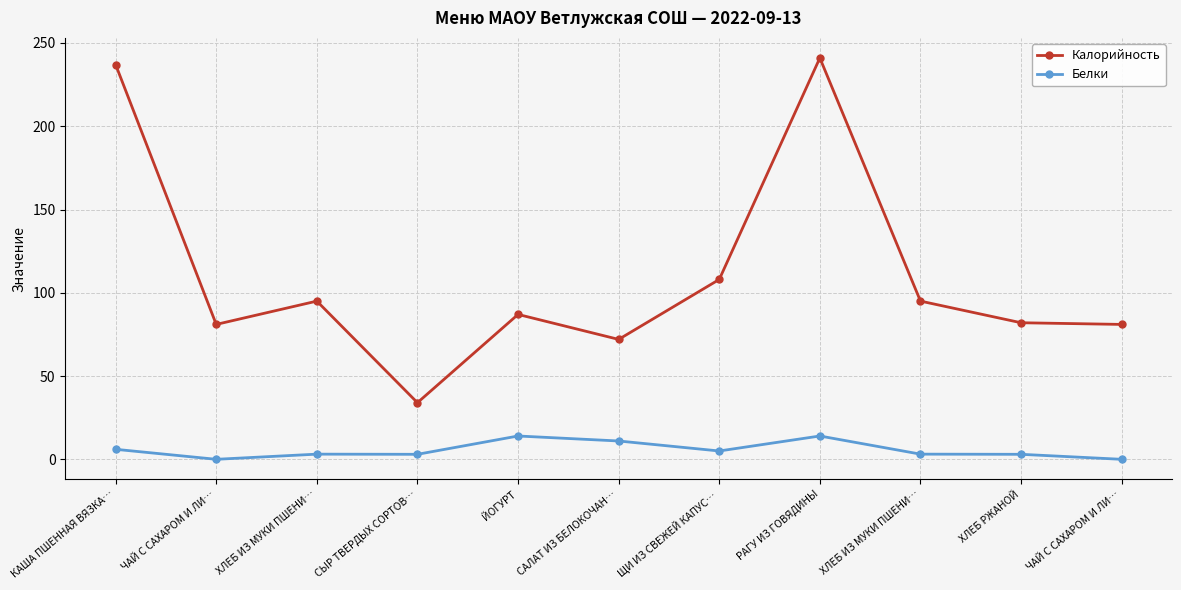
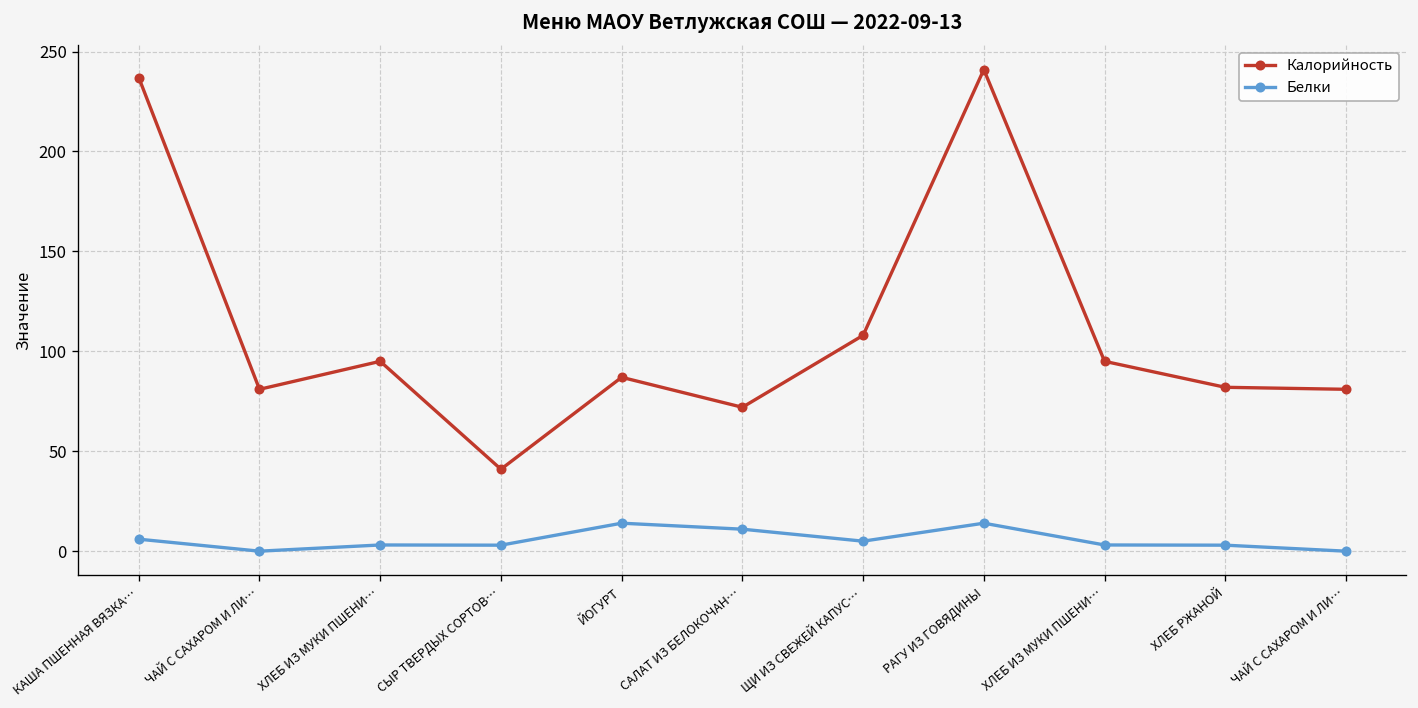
Калорийность, СЫР ТВЕРДЫХ СОРТОВ…: 34 -> 41
